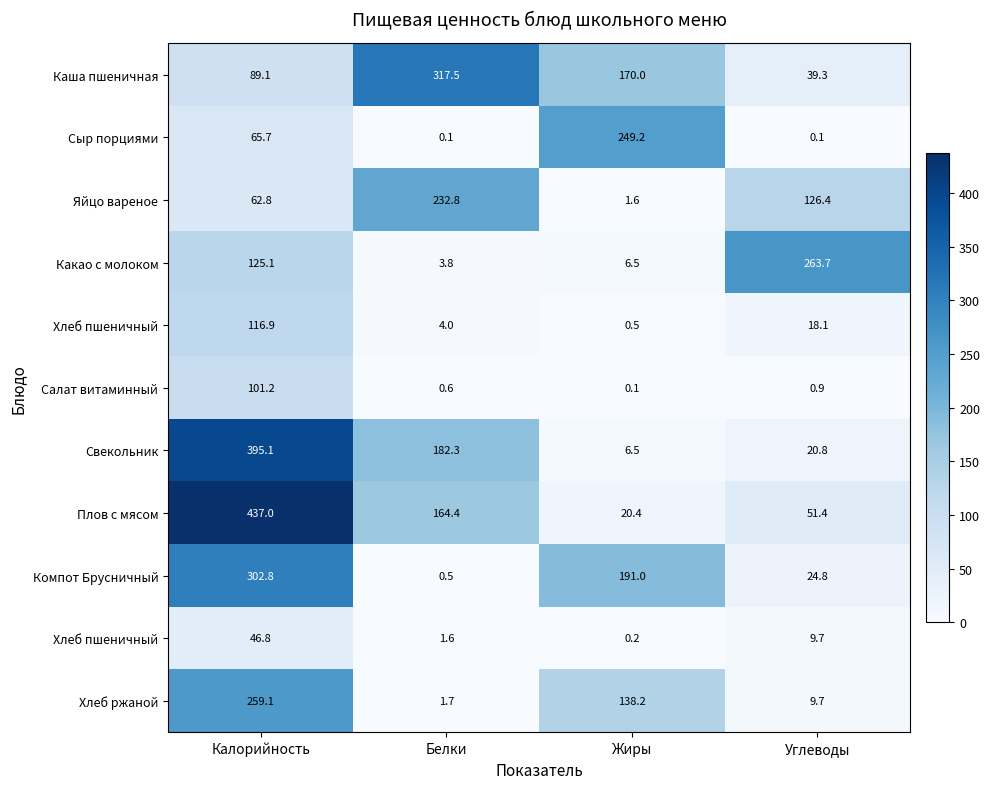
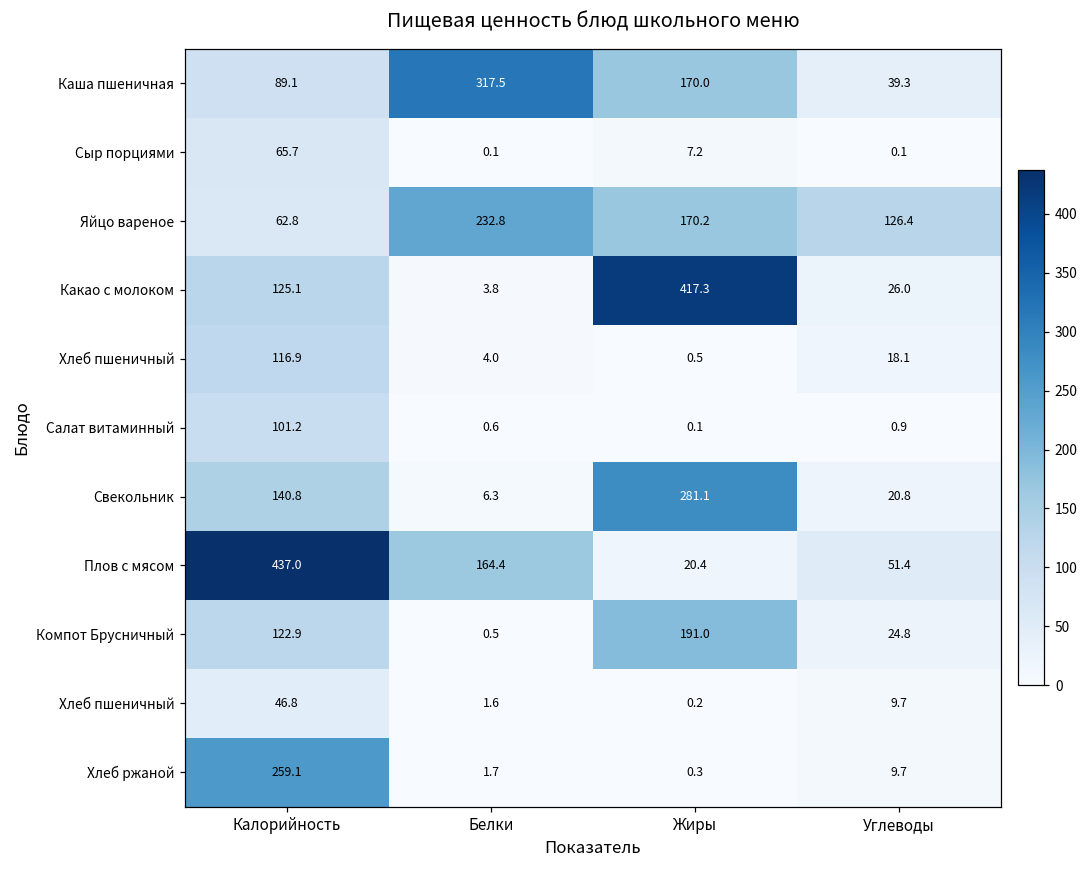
Сыр порциями, Жиры: 249.2 -> 7.2
Яйцо вареное, Жиры: 1.6 -> 170.2
Какао с молоком, Жиры: 6.5 -> 417.3
Какао с молоком, Углеводы: 263.7 -> 26.0
Свекольник, Калорийность: 395.1 -> 140.8
Свекольник, Белки: 182.3 -> 6.3
Свекольник, Жиры: 6.5 -> 281.1
Компот Брусничный, Калорийность: 302.8 -> 122.9
Хлеб ржаной, Жиры: 138.2 -> 0.3
